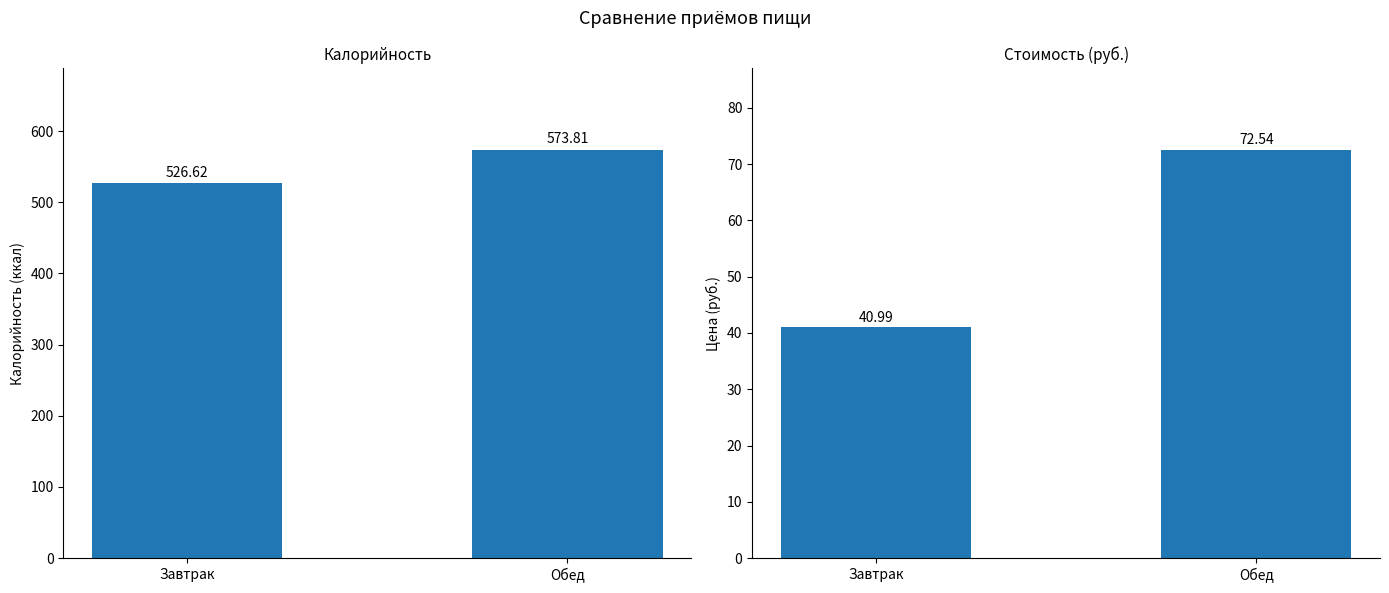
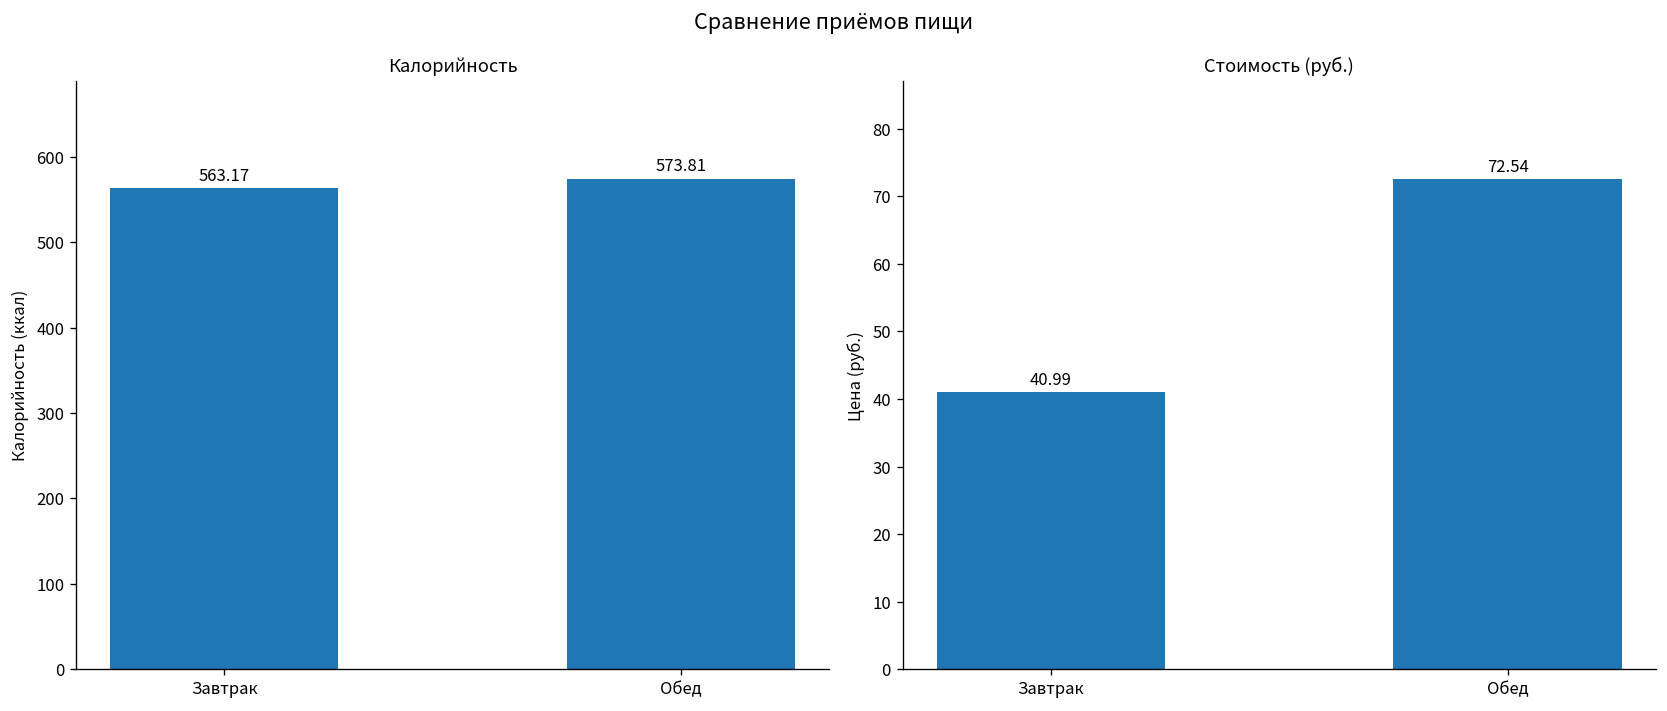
Калорийность, Завтрак: 526.62 -> 563.17
